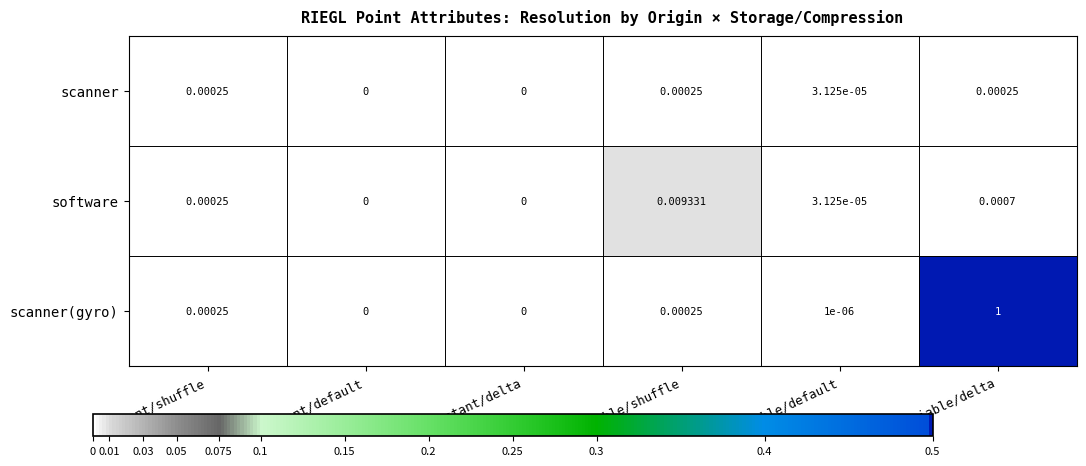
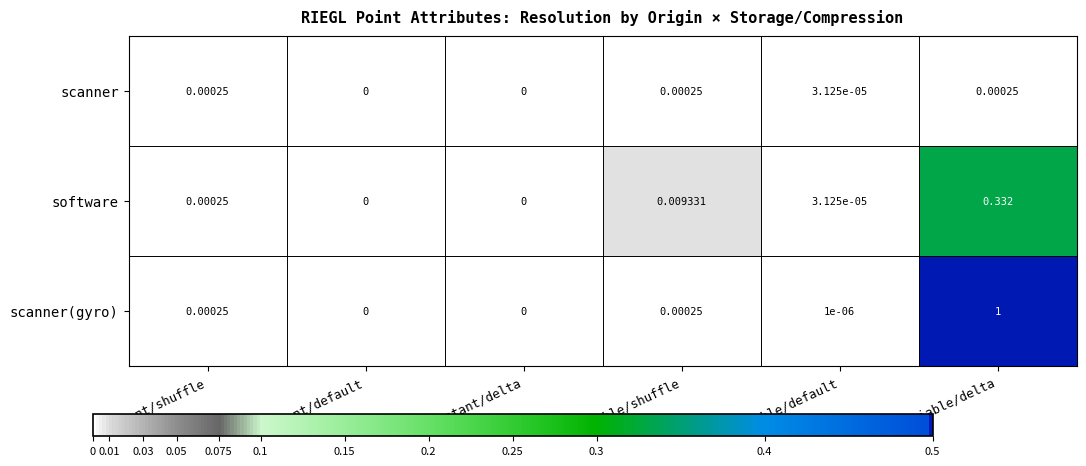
software, variable/delta: 0.0007 -> 0.332
